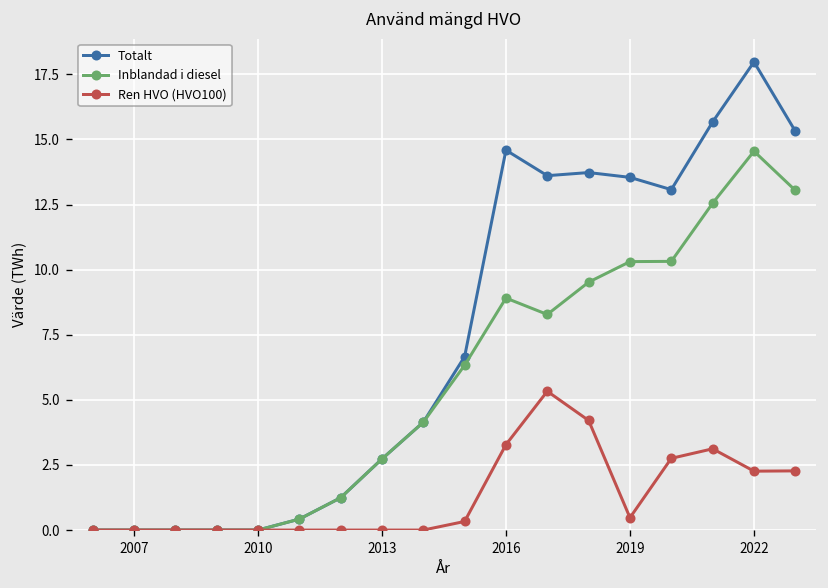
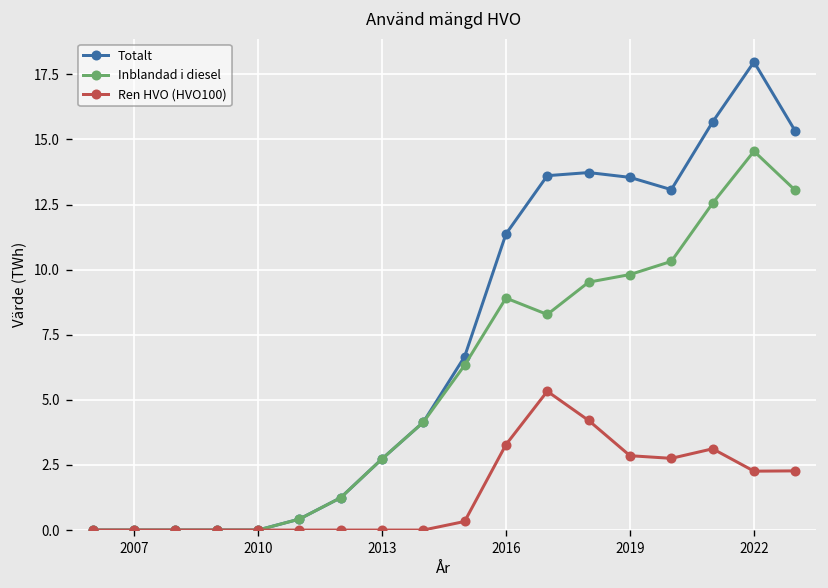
Totalt, 2016: 14.6 -> 11.4
Inblandad i diesel, 2019: 10.3 -> 9.8
Ren HVO (HVO100), 2019: 0.5 -> 2.9
